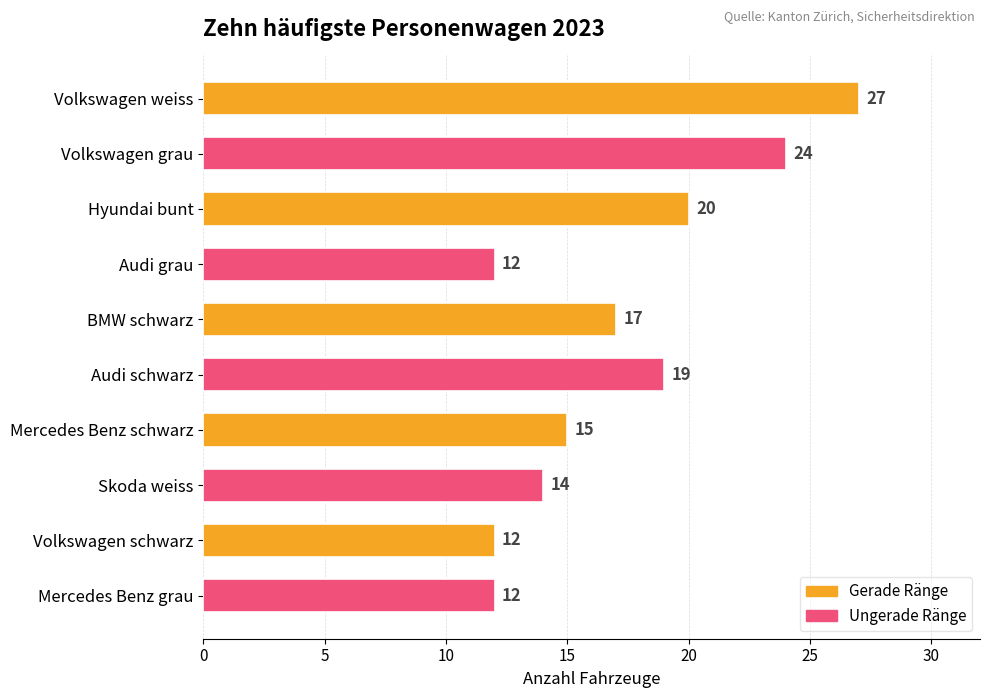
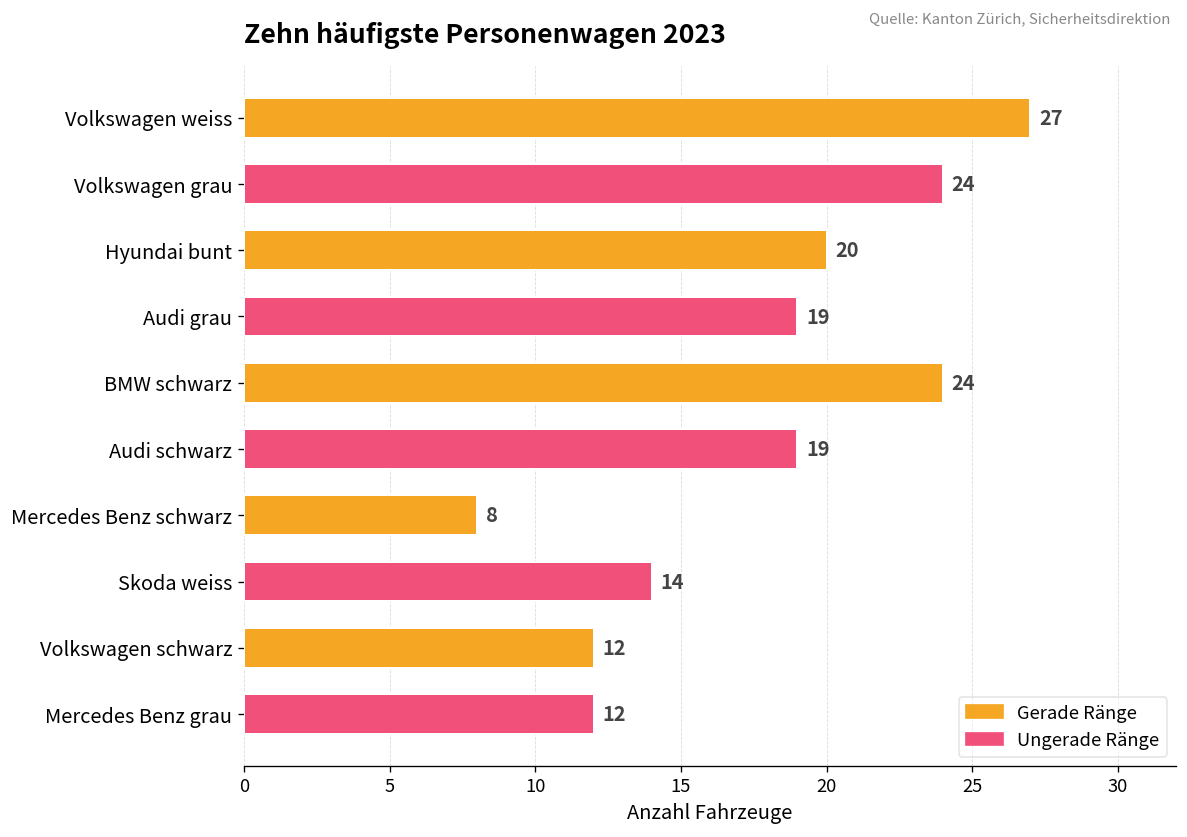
Audi grau: 12 -> 19
BMW schwarz: 17 -> 24
Mercedes Benz schwarz: 15 -> 8
